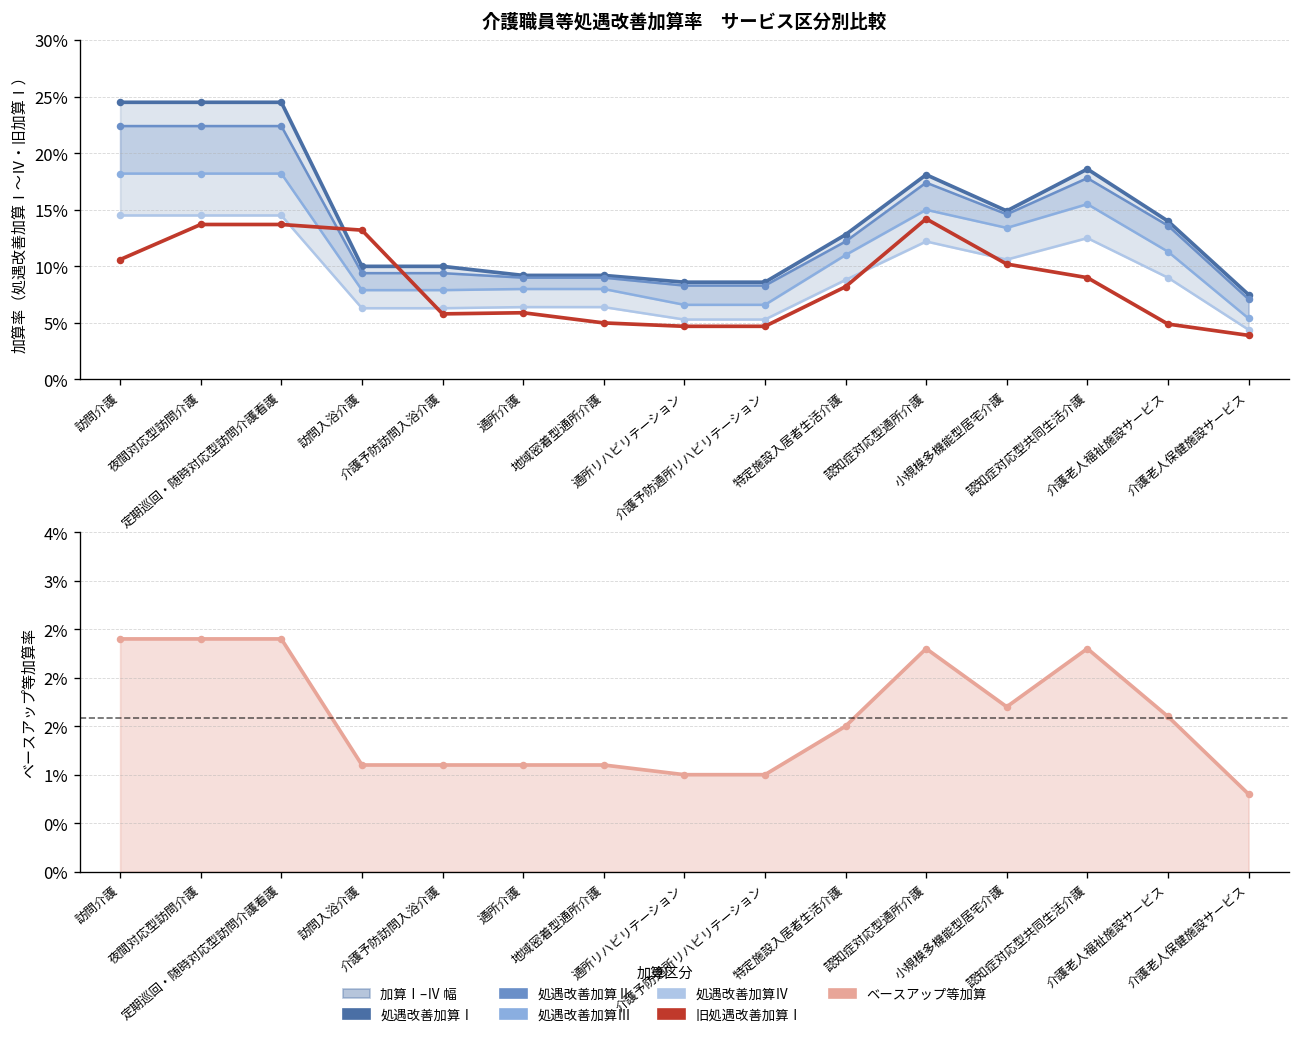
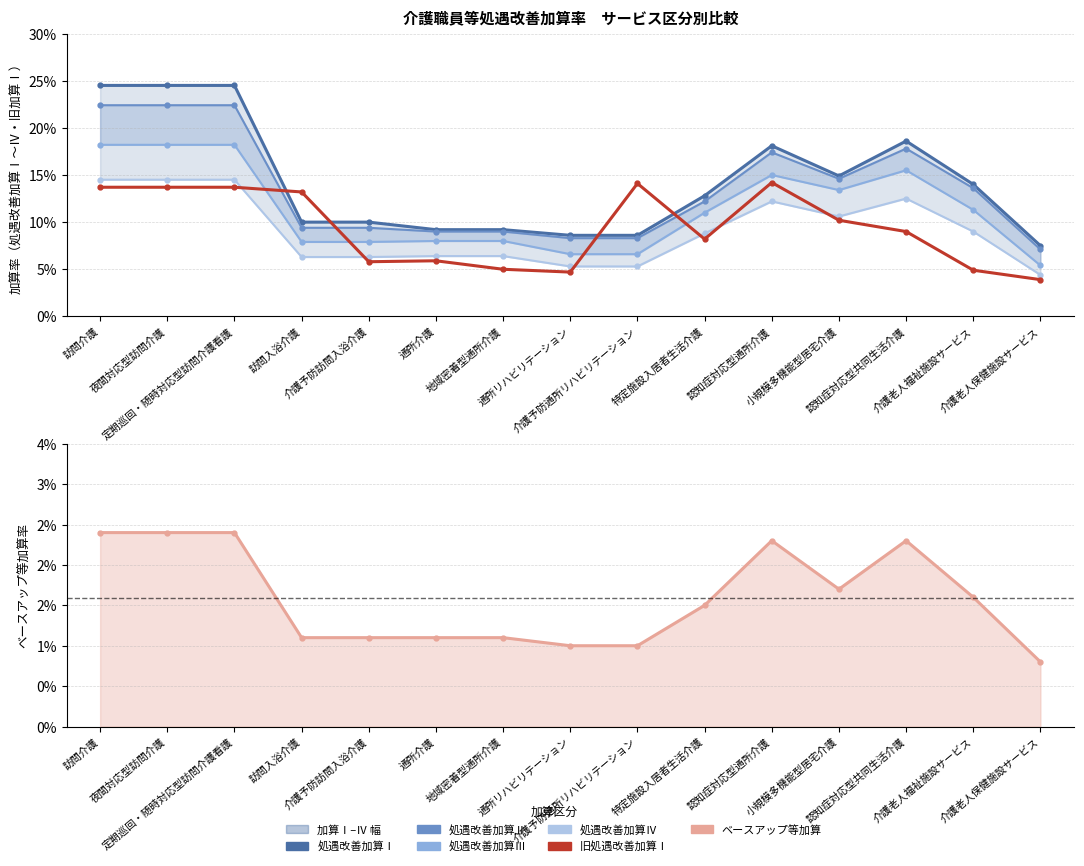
介護職員等処遇改善加算率 サービス区分別比較, 旧処遇改善加算Ⅰ, 訪問介護: 11% -> 14%
介護職員等処遇改善加算率 サービス区分別比較, 旧処遇改善加算Ⅰ, 介護予防通所リハビリテーション: 5% -> 14%
